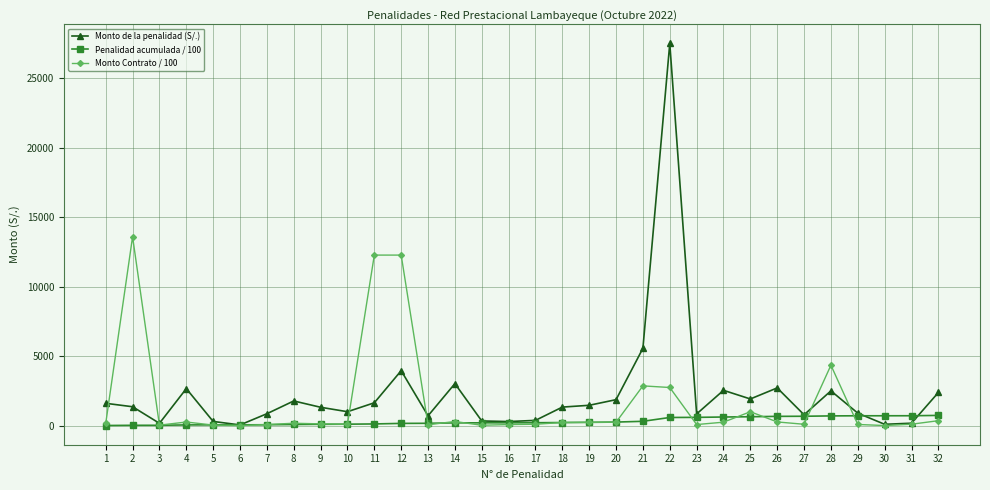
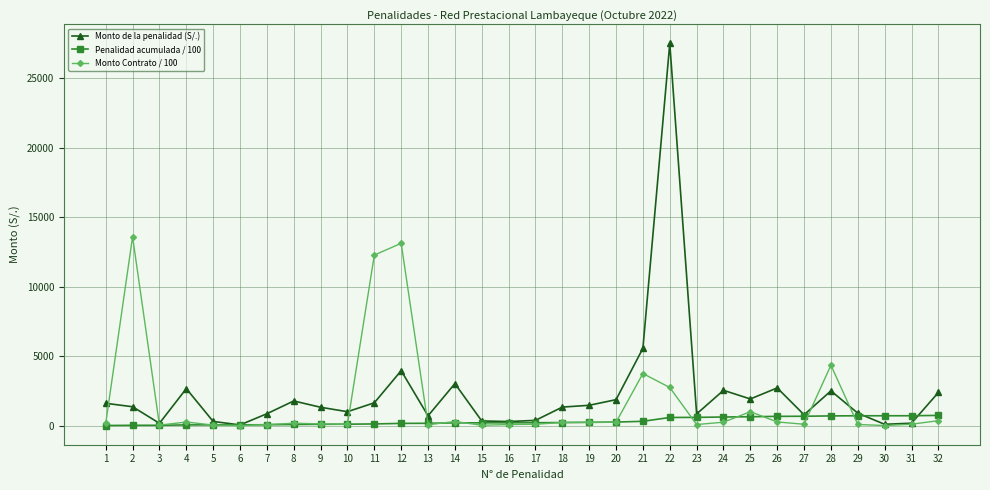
Monto Contrato / 100, 12: 12300 -> 13100
Monto Contrato / 100, 21: 2900 -> 3800
